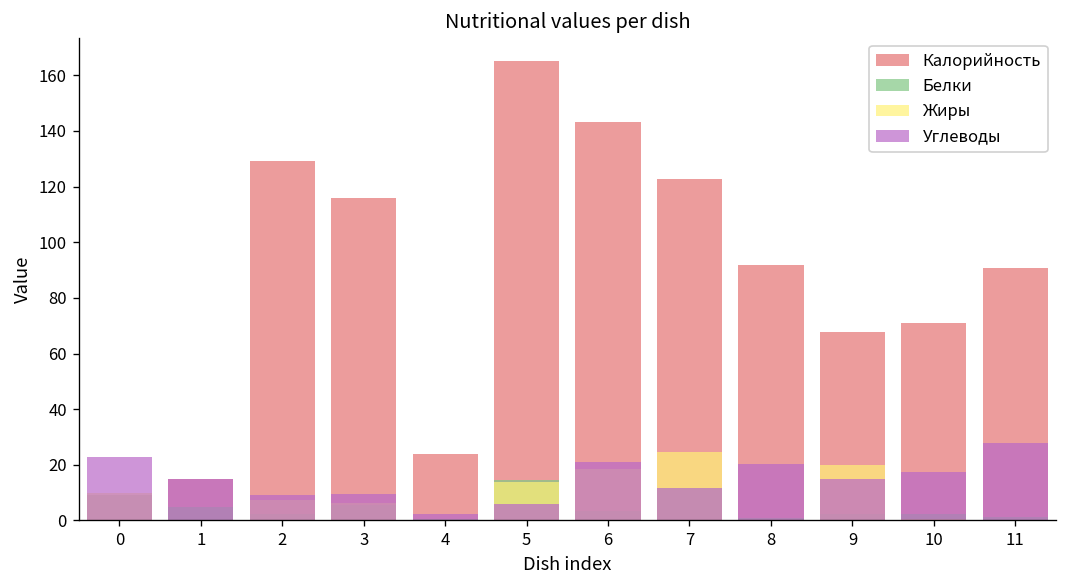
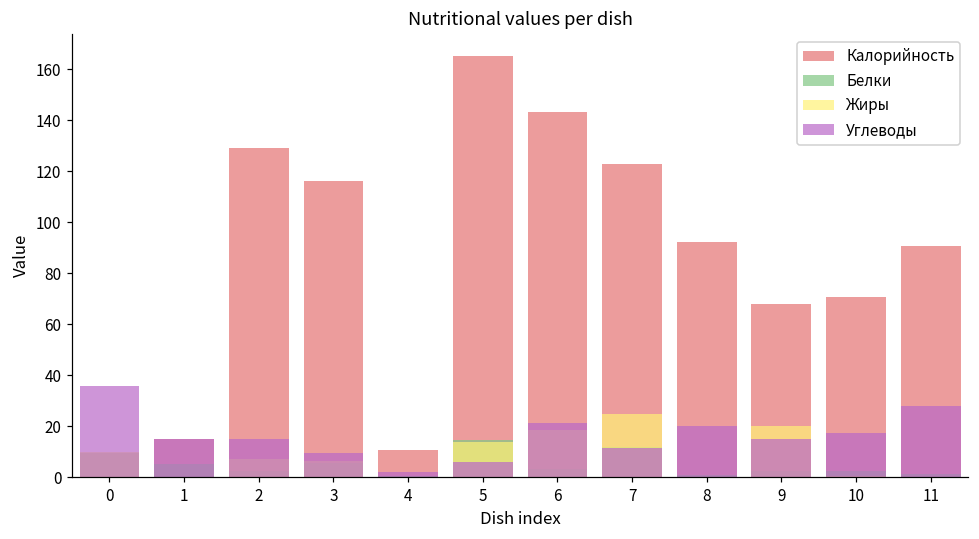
Углеводы, 0: 23 -> 36
Углеводы, 2: 9 -> 15
Калорийность, 4: 24 -> 11
